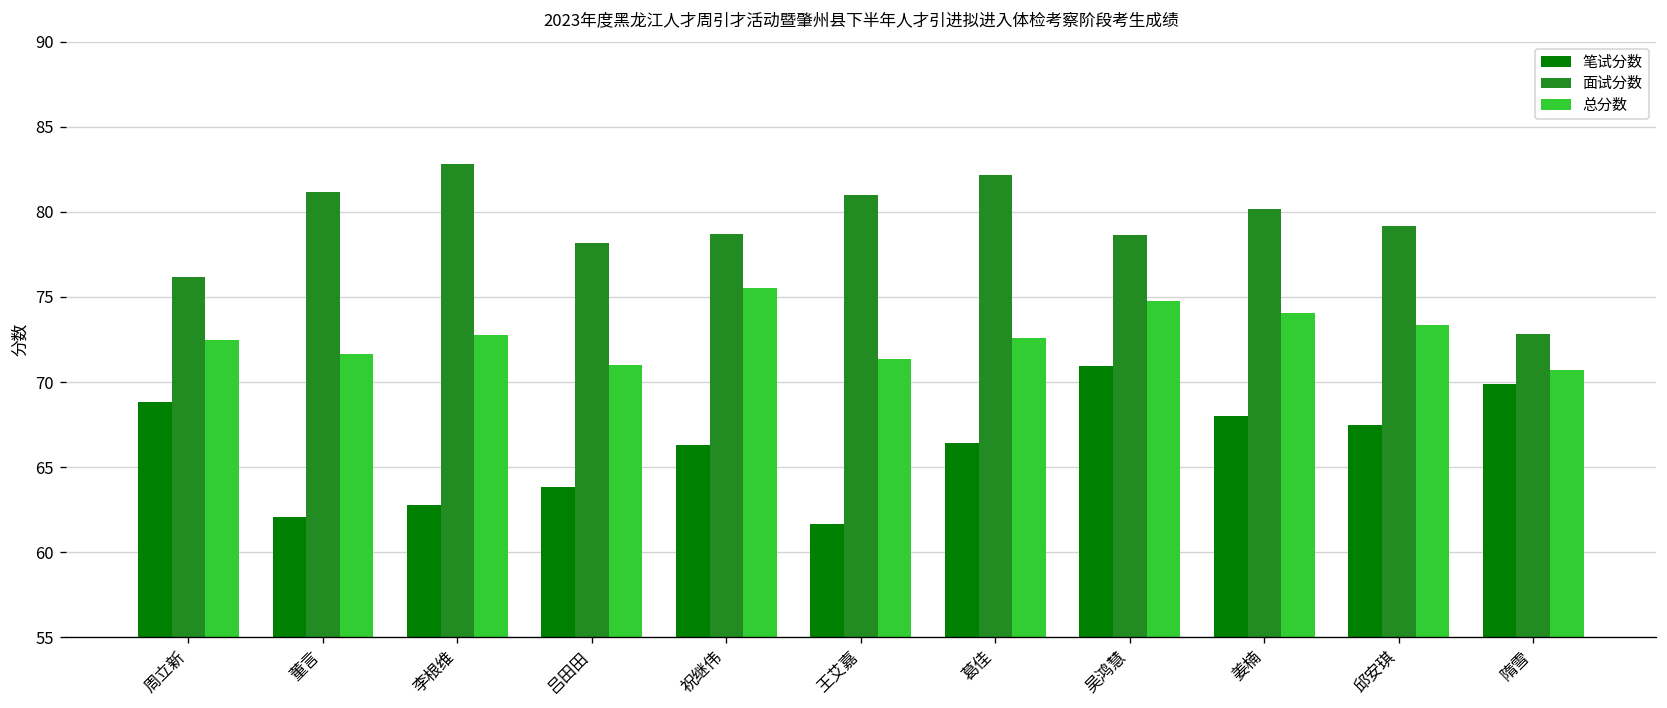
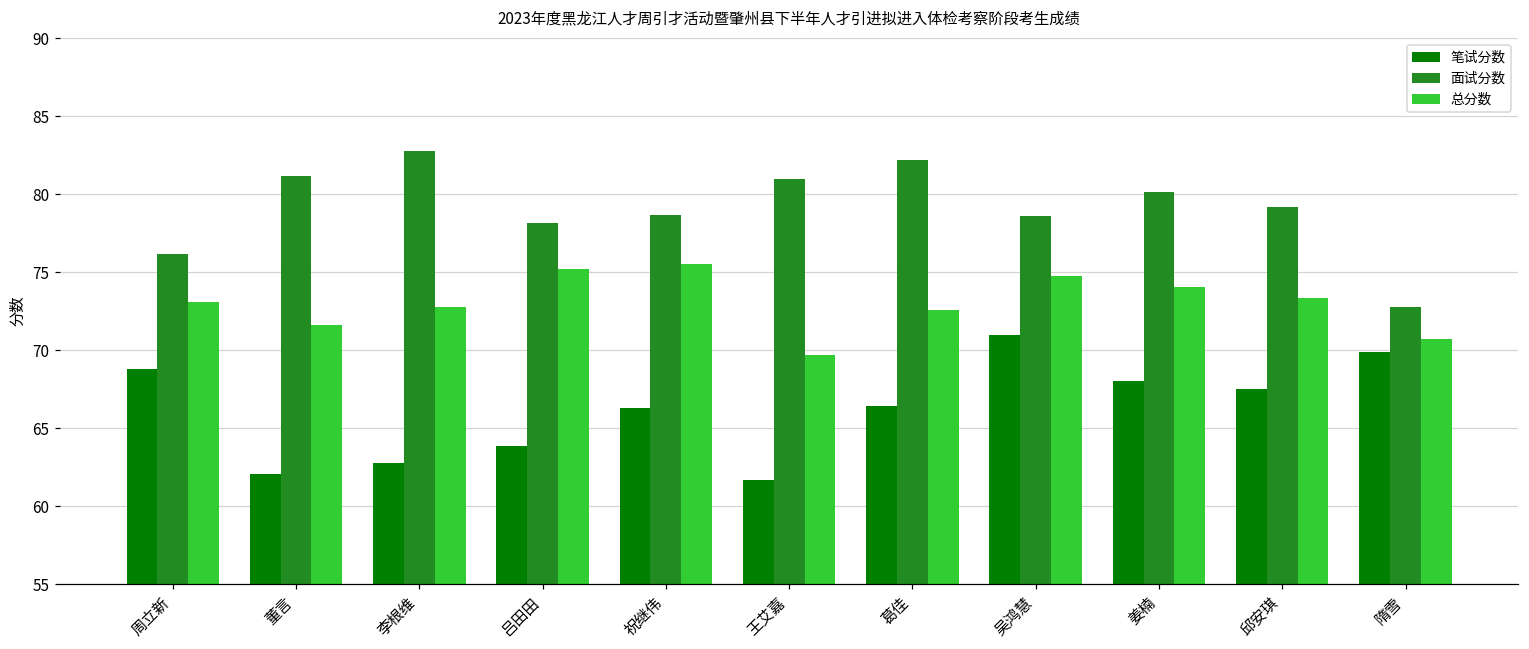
总分数, 周立新: 72.5 -> 73.1
总分数, 吕田田: 71.0 -> 75.2
总分数, 王艾嘉: 71.3 -> 69.7
